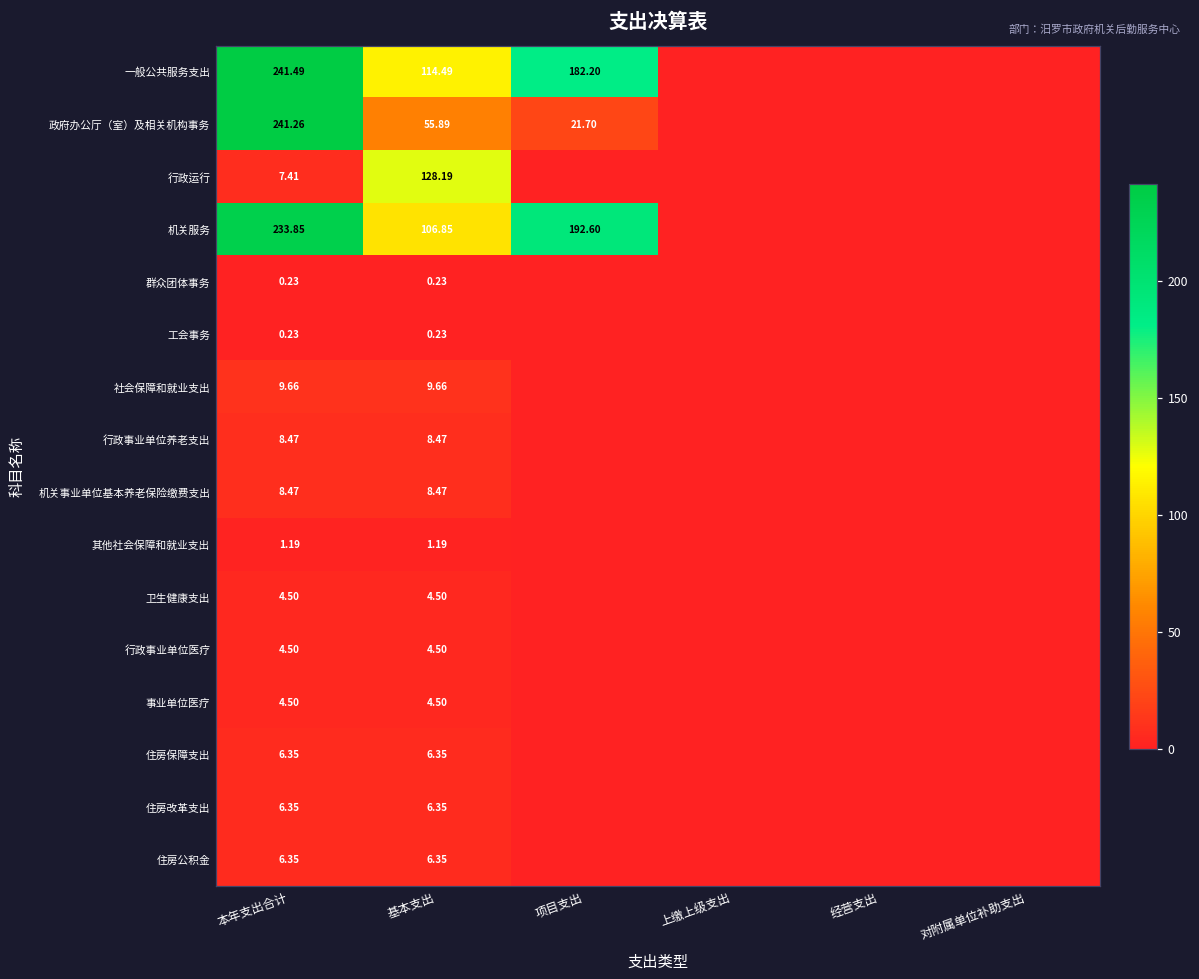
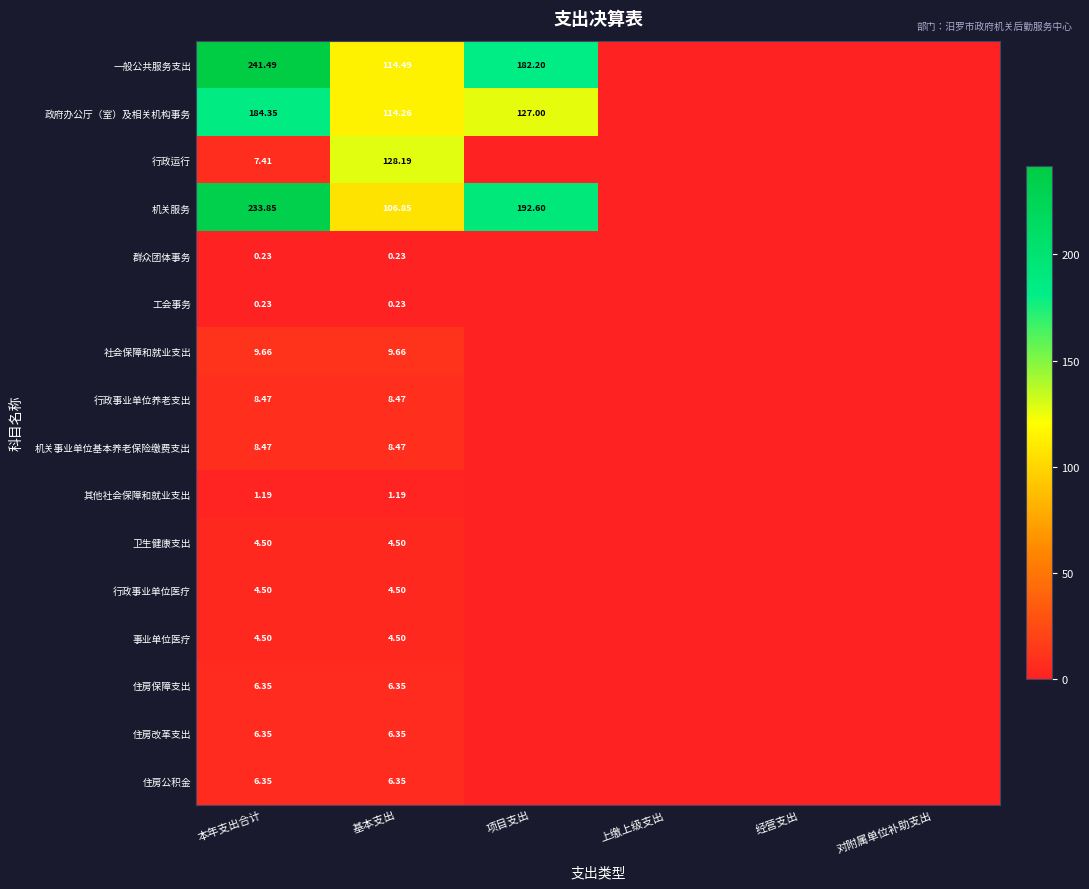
政府办公厅（室）及相关机构事务, 本年支出合计: 241.26 -> 184.35
政府办公厅（室）及相关机构事务, 基本支出: 55.89 -> 114.26
政府办公厅（室）及相关机构事务, 项目支出: 21.70 -> 127.00
